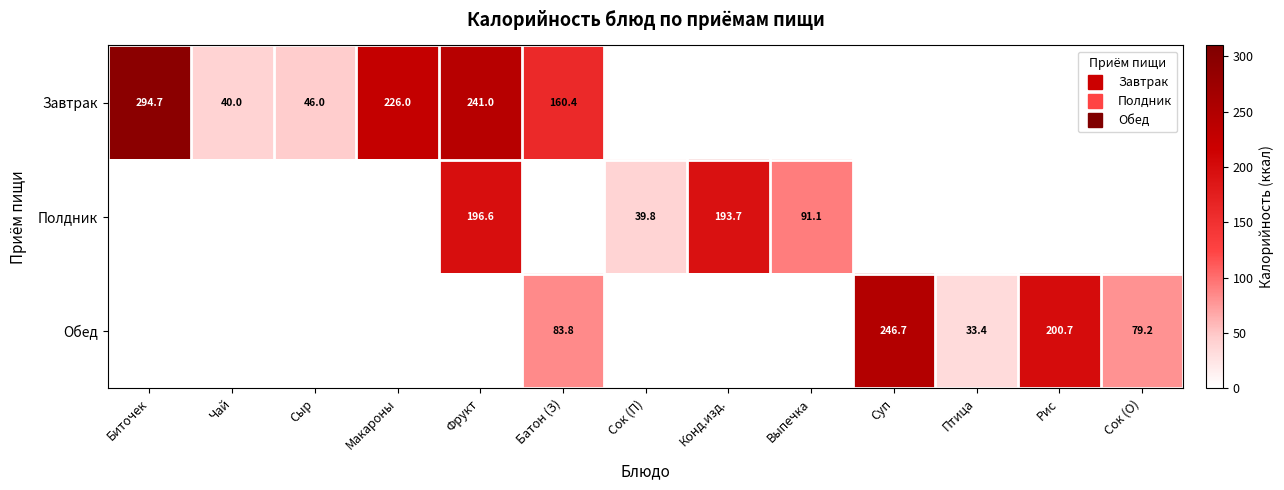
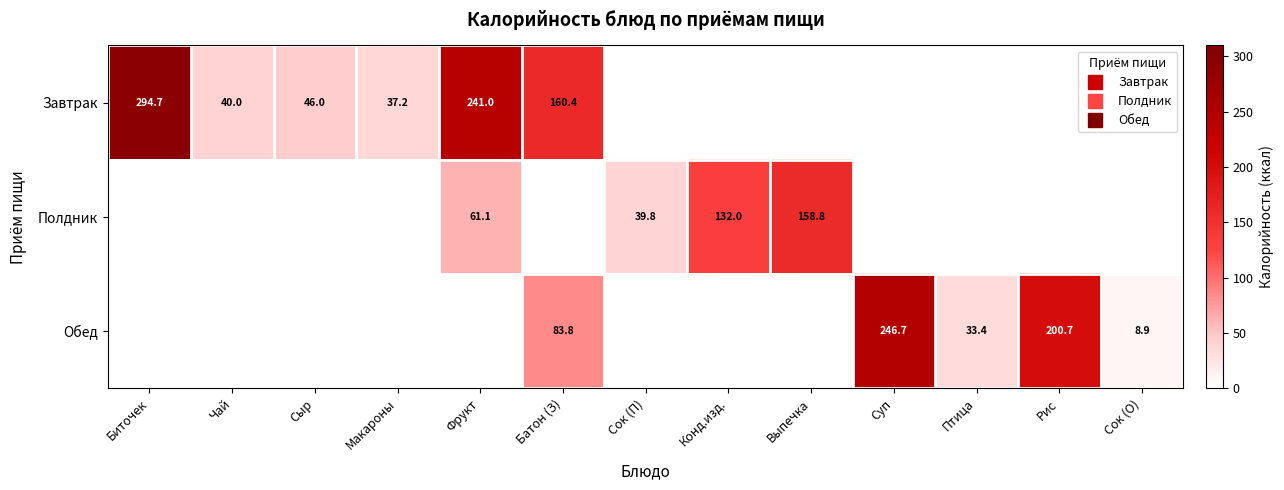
Завтрак, Макароны: 226.0 -> 37.2
Полдник, Фрукт: 196.6 -> 61.1
Полдник, Конд.изд.: 193.7 -> 132.0
Полдник, Выпечка: 91.1 -> 158.8
Обед, Сок (О): 79.2 -> 8.9
